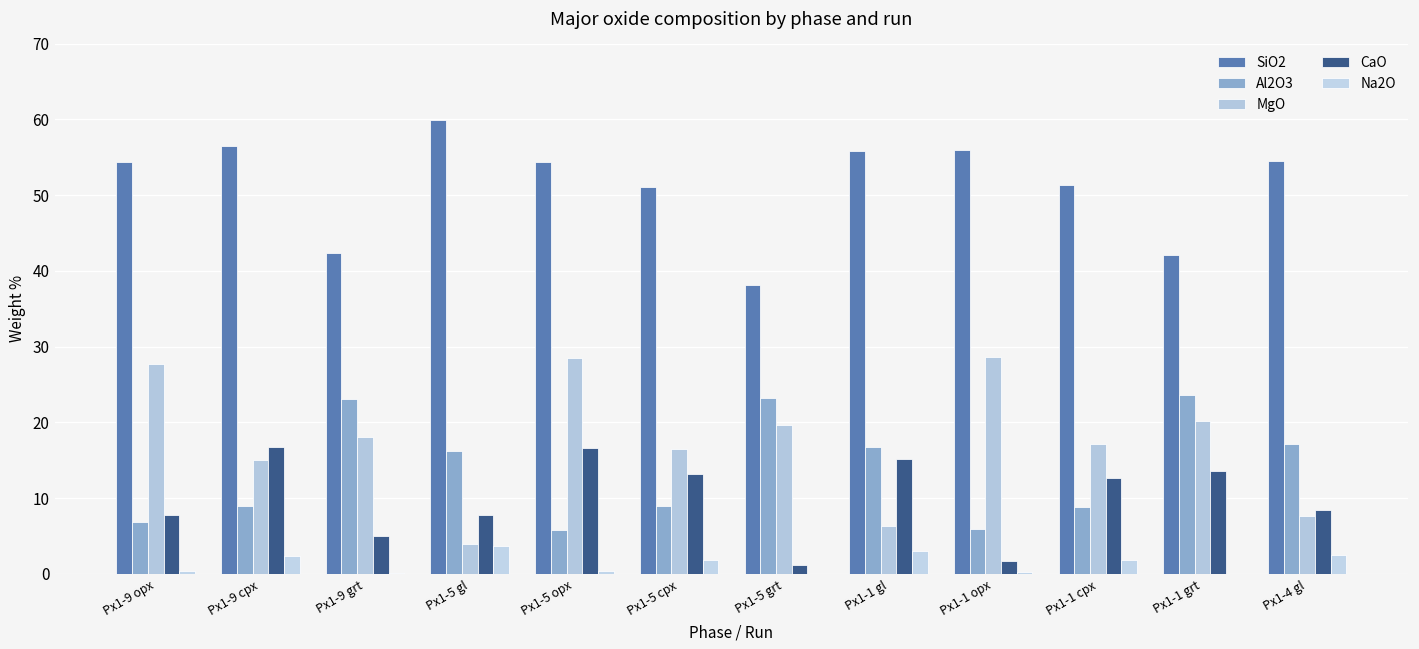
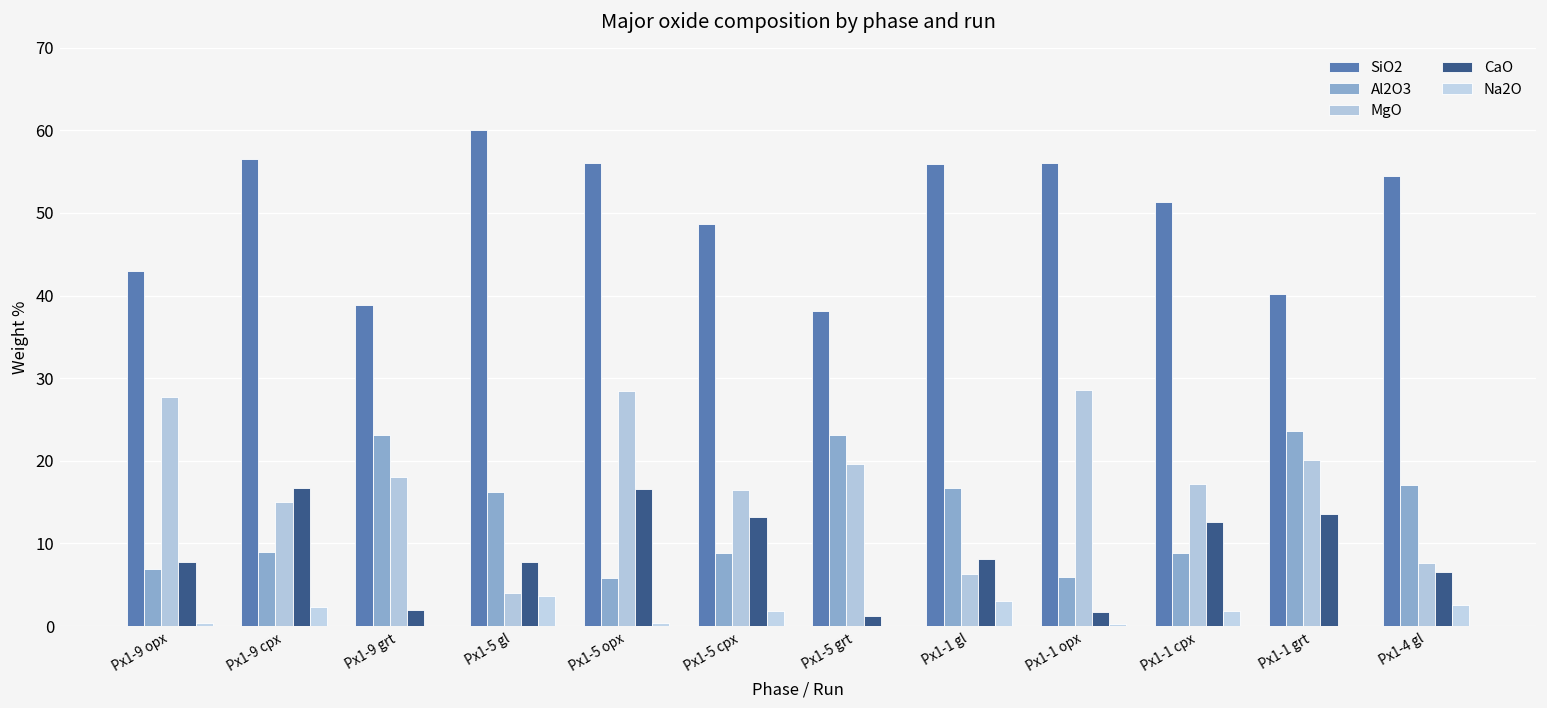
SiO2, Px1-9 opx: 54 -> 43
SiO2, Px1-9 grt: 42 -> 39
CaO, Px1-9 grt: 5 -> 2
SiO2, Px1-5 opx: 54 -> 56
SiO2, Px1-5 cpx: 51 -> 49
CaO, Px1-1 gl: 15 -> 8
SiO2, Px1-1 grt: 42 -> 40
CaO, Px1-4 gl: 8 -> 7
